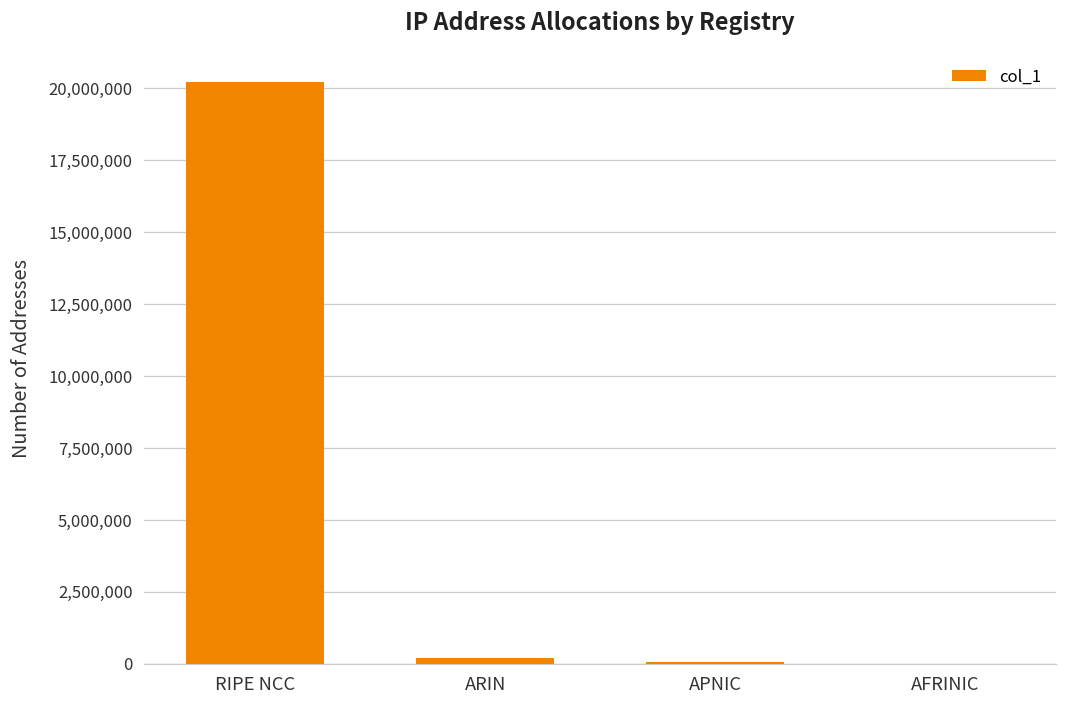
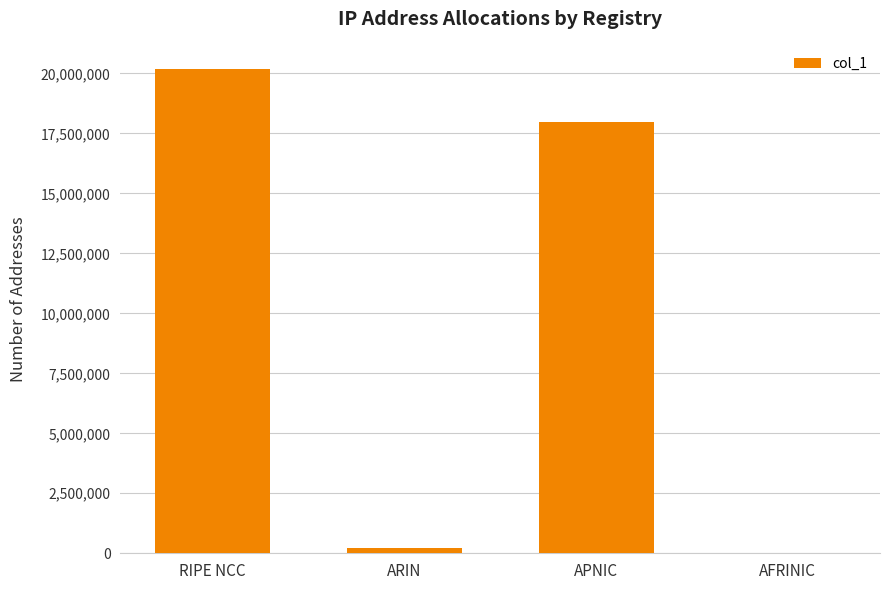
APNIC: 100,000 -> 18,000,000
